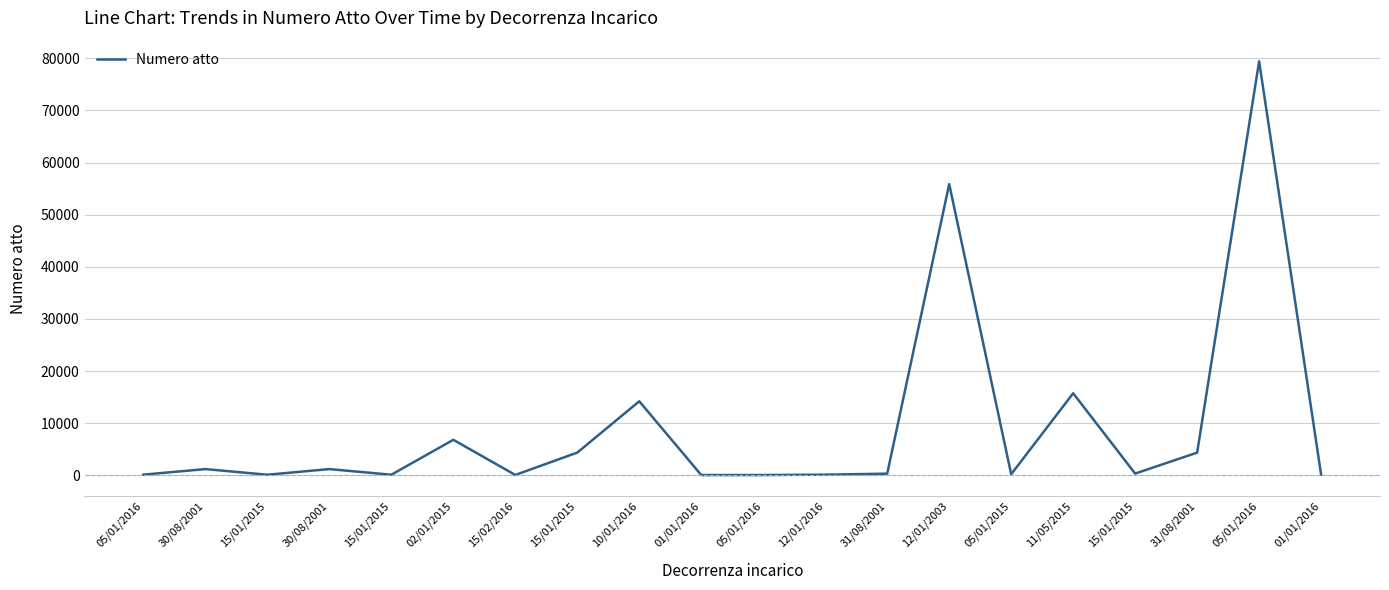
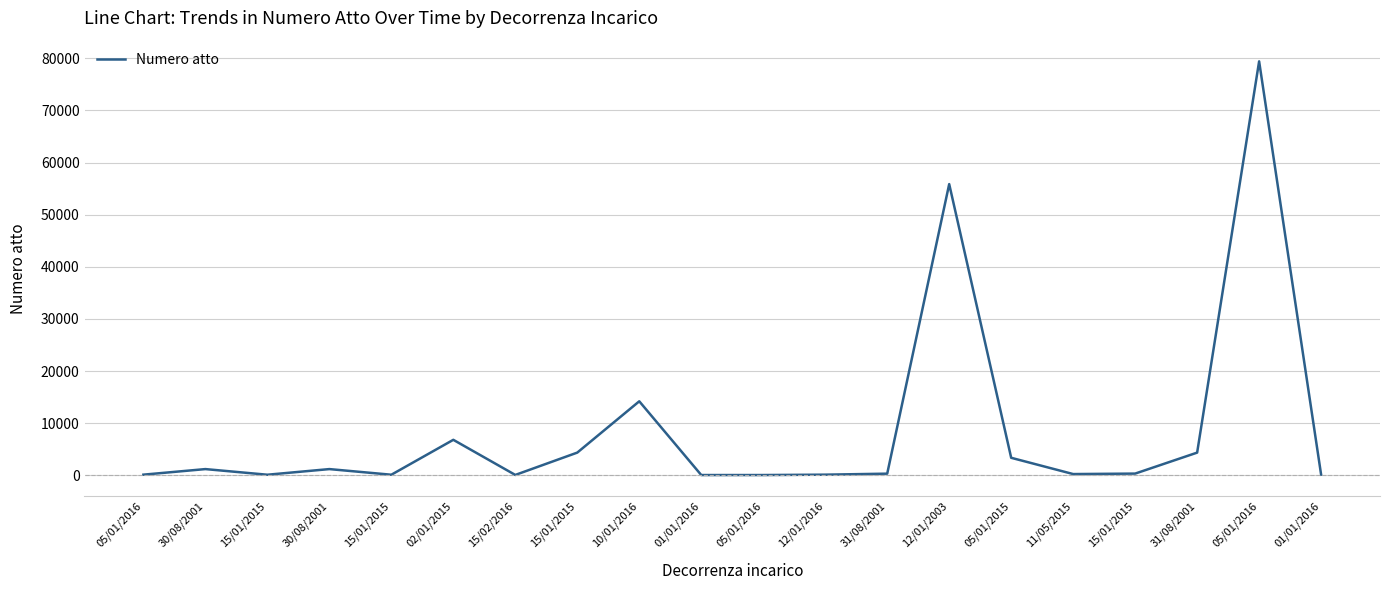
05/01/2015: 0 -> 3000
11/05/2015: 16000 -> 0
